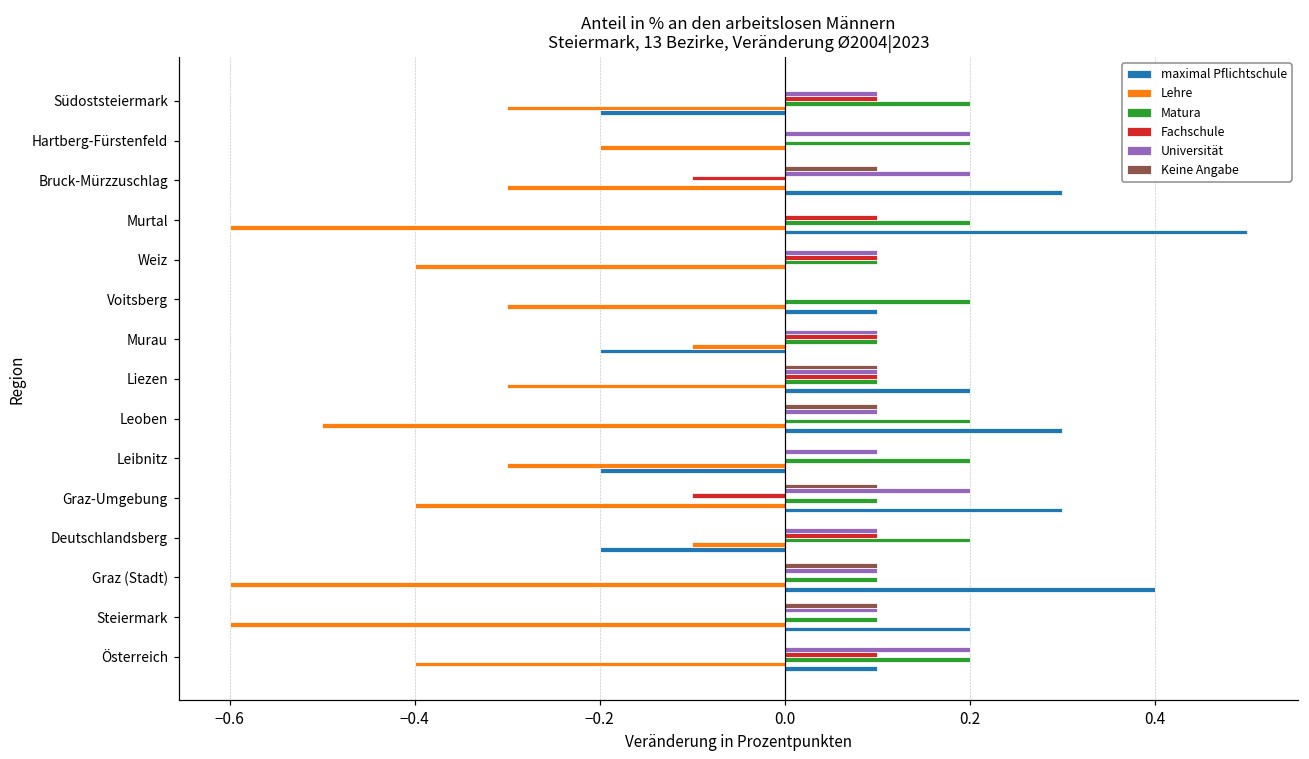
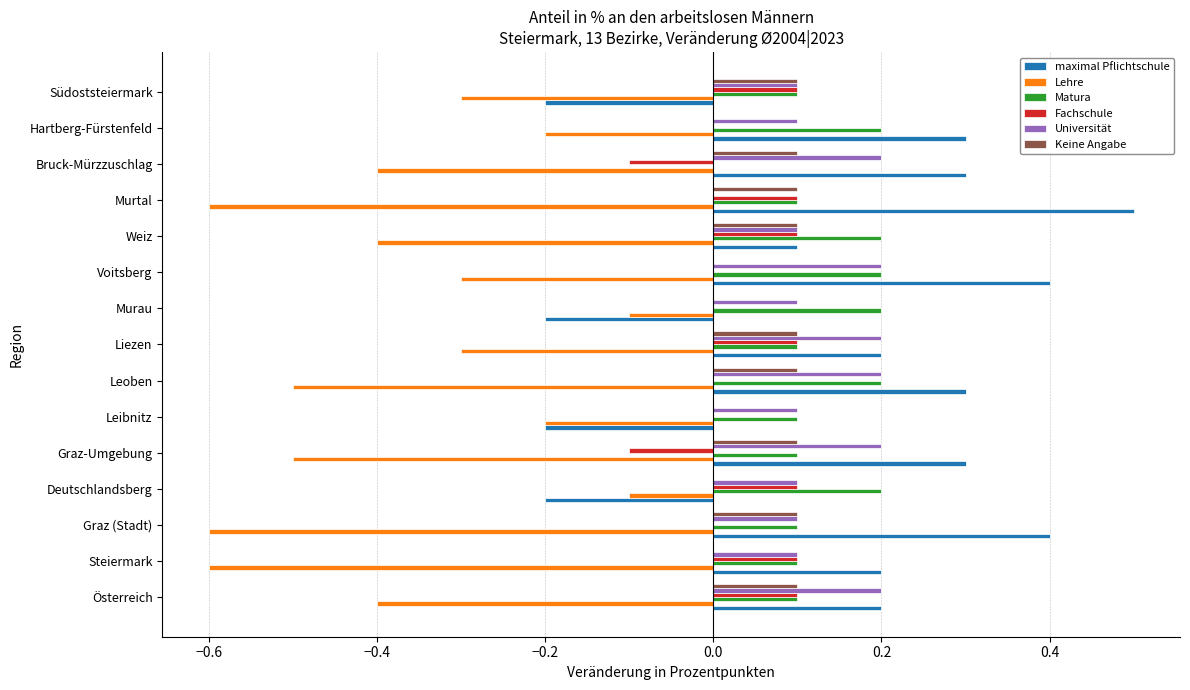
Keine Angabe, Südoststeiermark: 0.0 -> 0.1
Matura, Südoststeiermark: 0.2 -> 0.1
Universität, Hartberg-Fürstenfeld: 0.2 -> 0.1
maximal Pflichtschule, Hartberg-Fürstenfeld: 0.0 -> 0.3
Lehre, Bruck-Mürzzuschlag: -0.3 -> -0.4
Keine Angabe, Murtal: 0.0 -> 0.1
Matura, Murtal: 0.2 -> 0.1
Keine Angabe, Weiz: 0.0 -> 0.1
Matura, Weiz: 0.1 -> 0.2
maximal Pflichtschule, Weiz: 0.0 -> 0.1
Universität, Voitsberg: 0.0 -> 0.2
maximal Pflichtschule, Voitsberg: 0.1 -> 0.4
Fachschule, Murau: 0.1 -> 0.0
Matura, Murau: 0.1 -> 0.2
Universität, Liezen: 0.1 -> 0.2
Universität, Leoben: 0.1 -> 0.2
Matura, Leibnitz: 0.2 -> 0.1
Lehre, Leibnitz: -0.3 -> -0.2
Lehre, Graz-Umgebung: -0.4 -> -0.5
Keine Angabe, Steiermark: 0.1 -> 0.0
Fachschule, Steiermark: 0.0 -> 0.1
Keine Angabe, Österreich: 0.0 -> 0.1
Matura, Österreich: 0.2 -> 0.1
maximal Pflichtschule, Österreich: 0.1 -> 0.2
